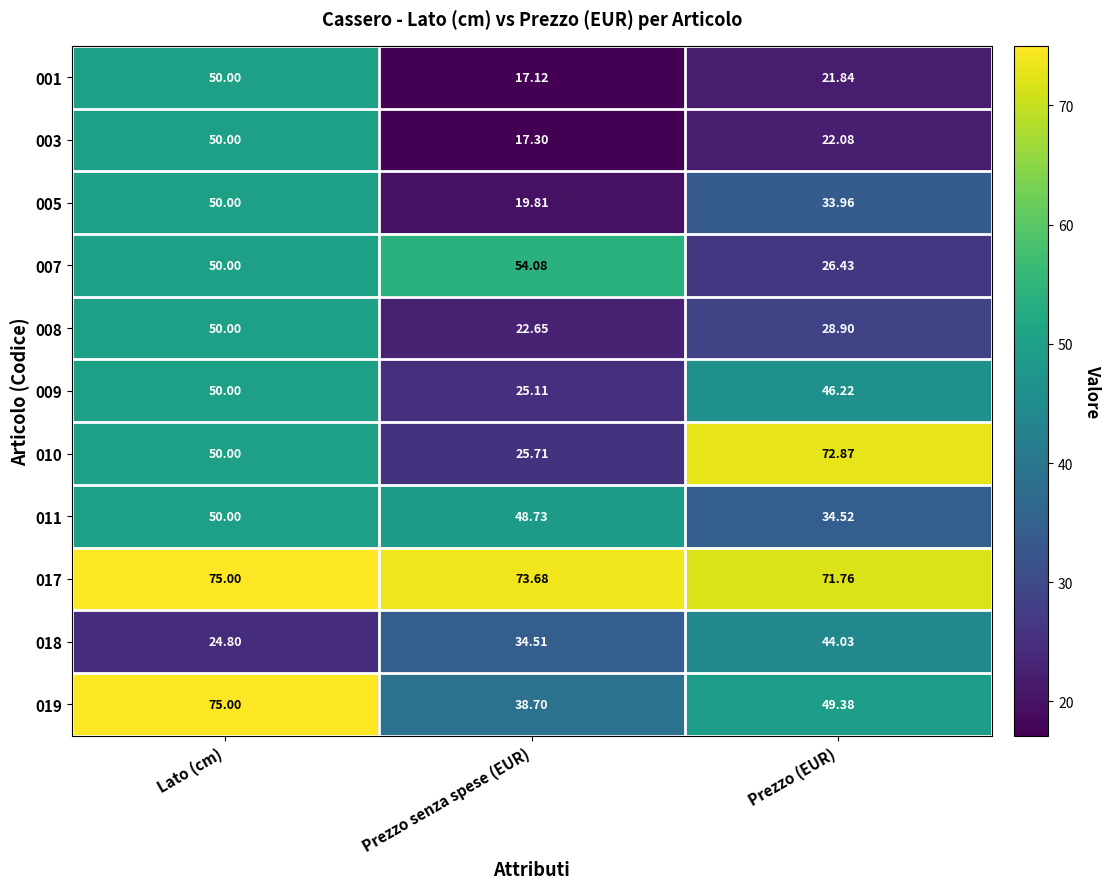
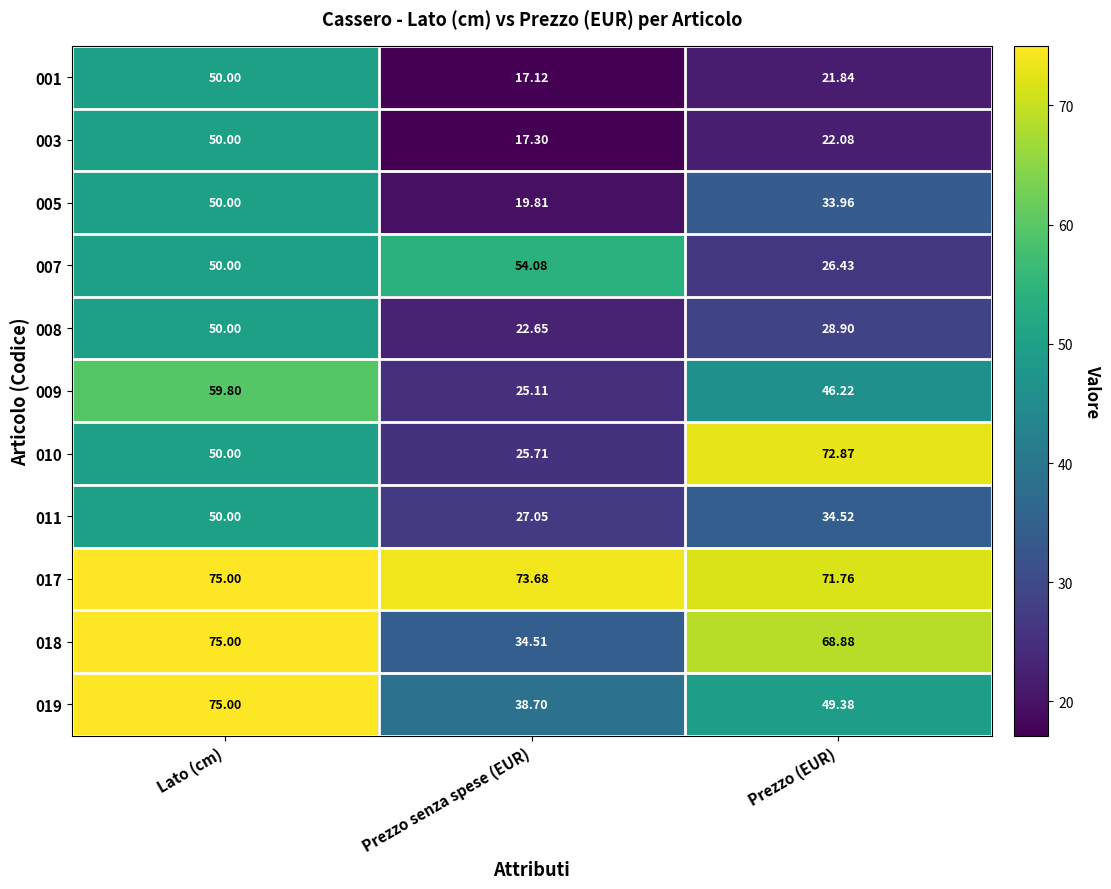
009, Lato (cm): 50.00 -> 59.80
011, Prezzo senza spese (EUR): 48.73 -> 27.05
018, Lato (cm): 24.80 -> 75.00
018, Prezzo (EUR): 44.03 -> 68.88
